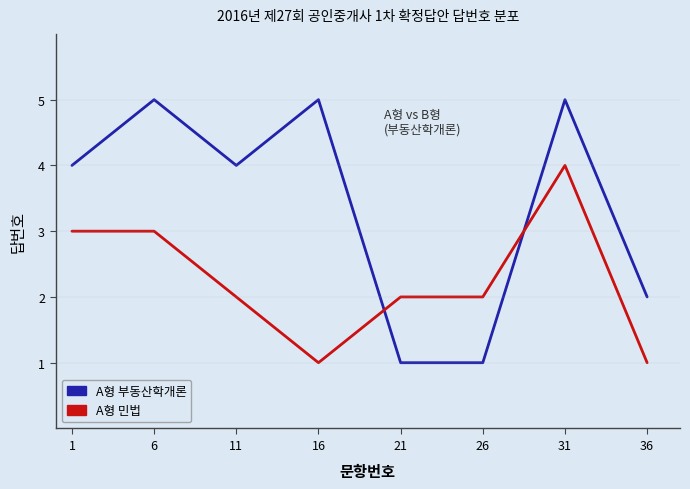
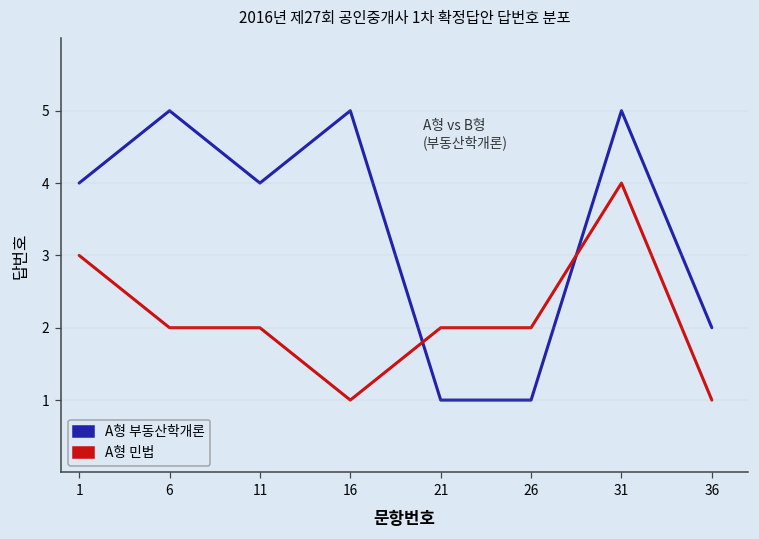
A형 민법, 6: 3 -> 2
